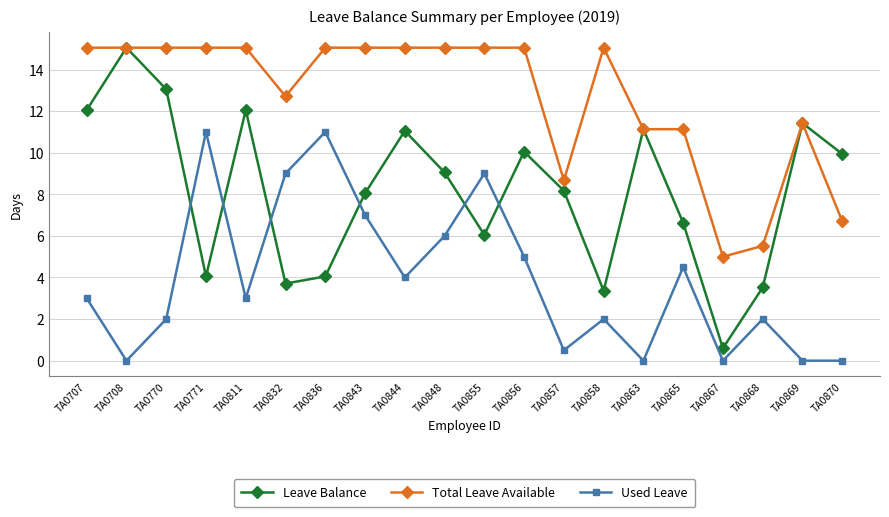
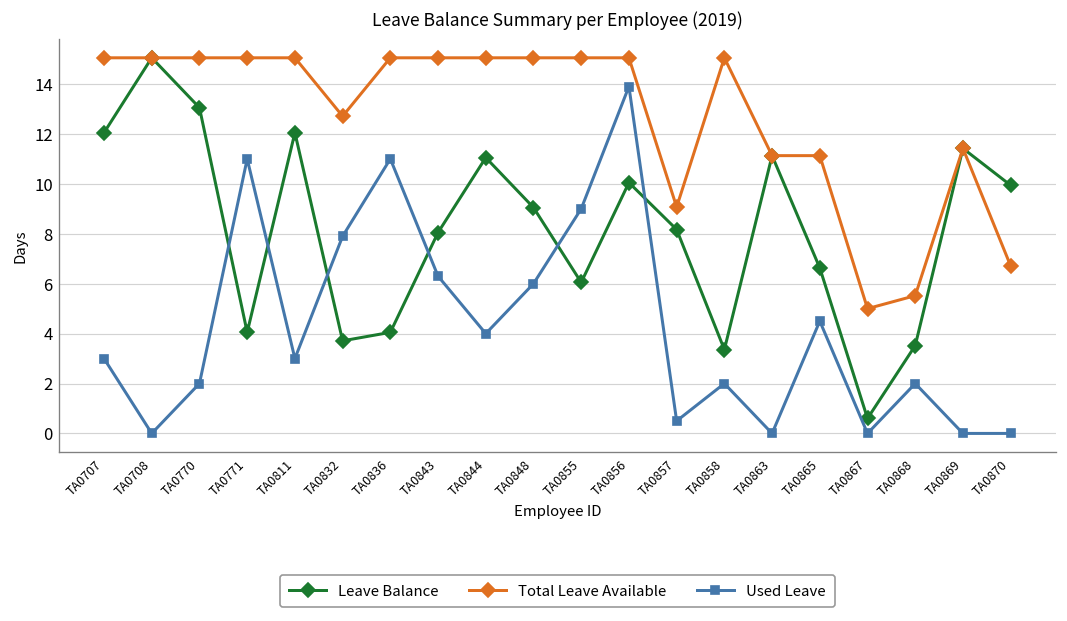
Used Leave, TA0832: 9.0 -> 7.9
Used Leave, TA0843: 7.0 -> 6.3
Used Leave, TA0856: 5.0 -> 13.9
Total Leave Available, TA0857: 8.7 -> 9.1
